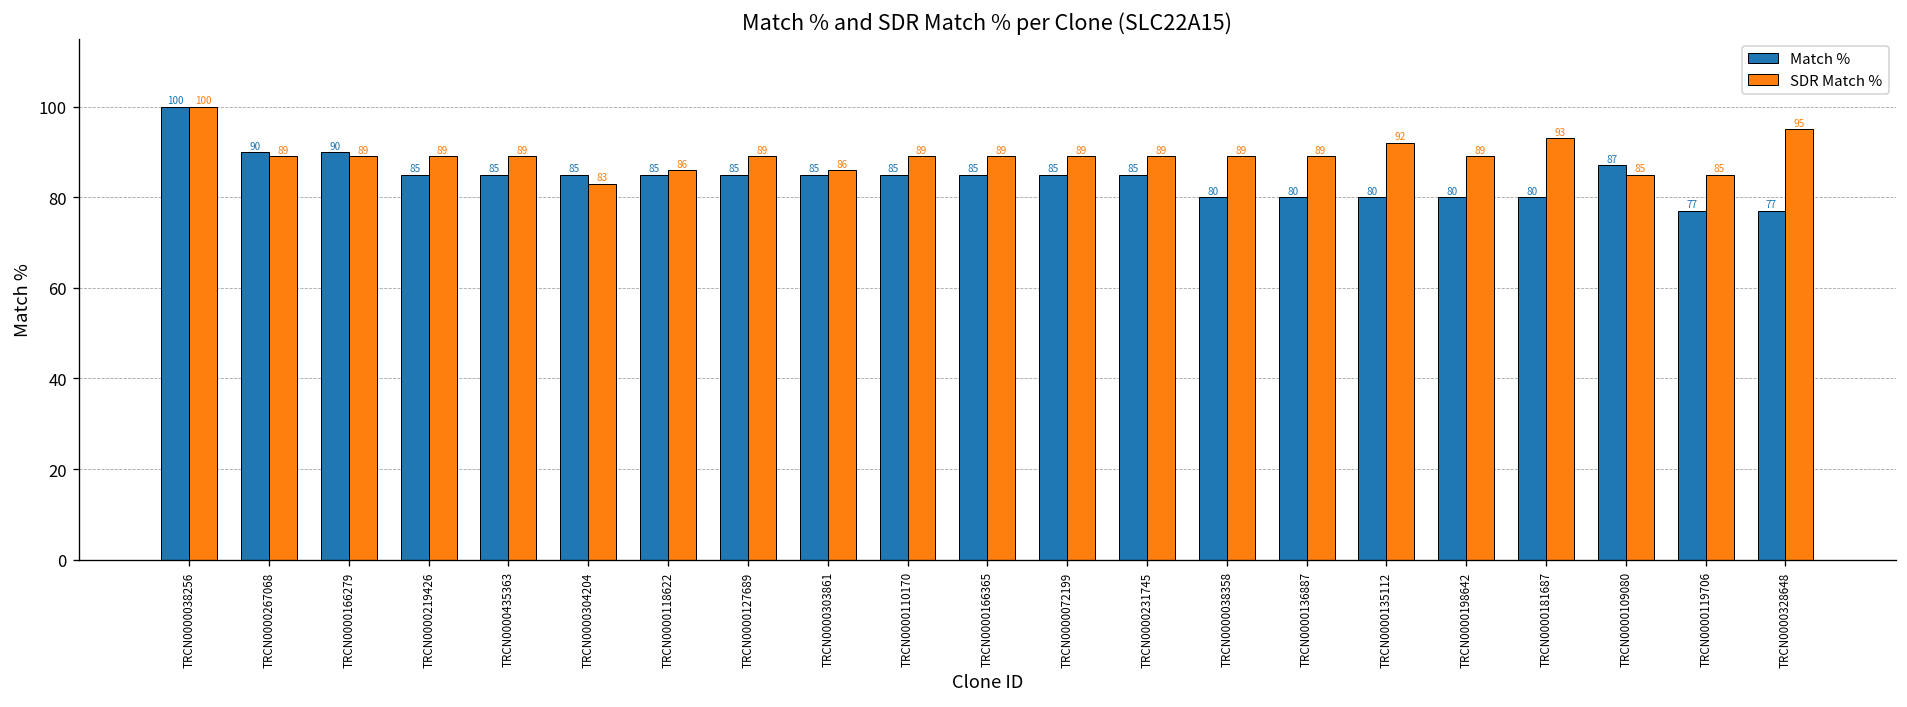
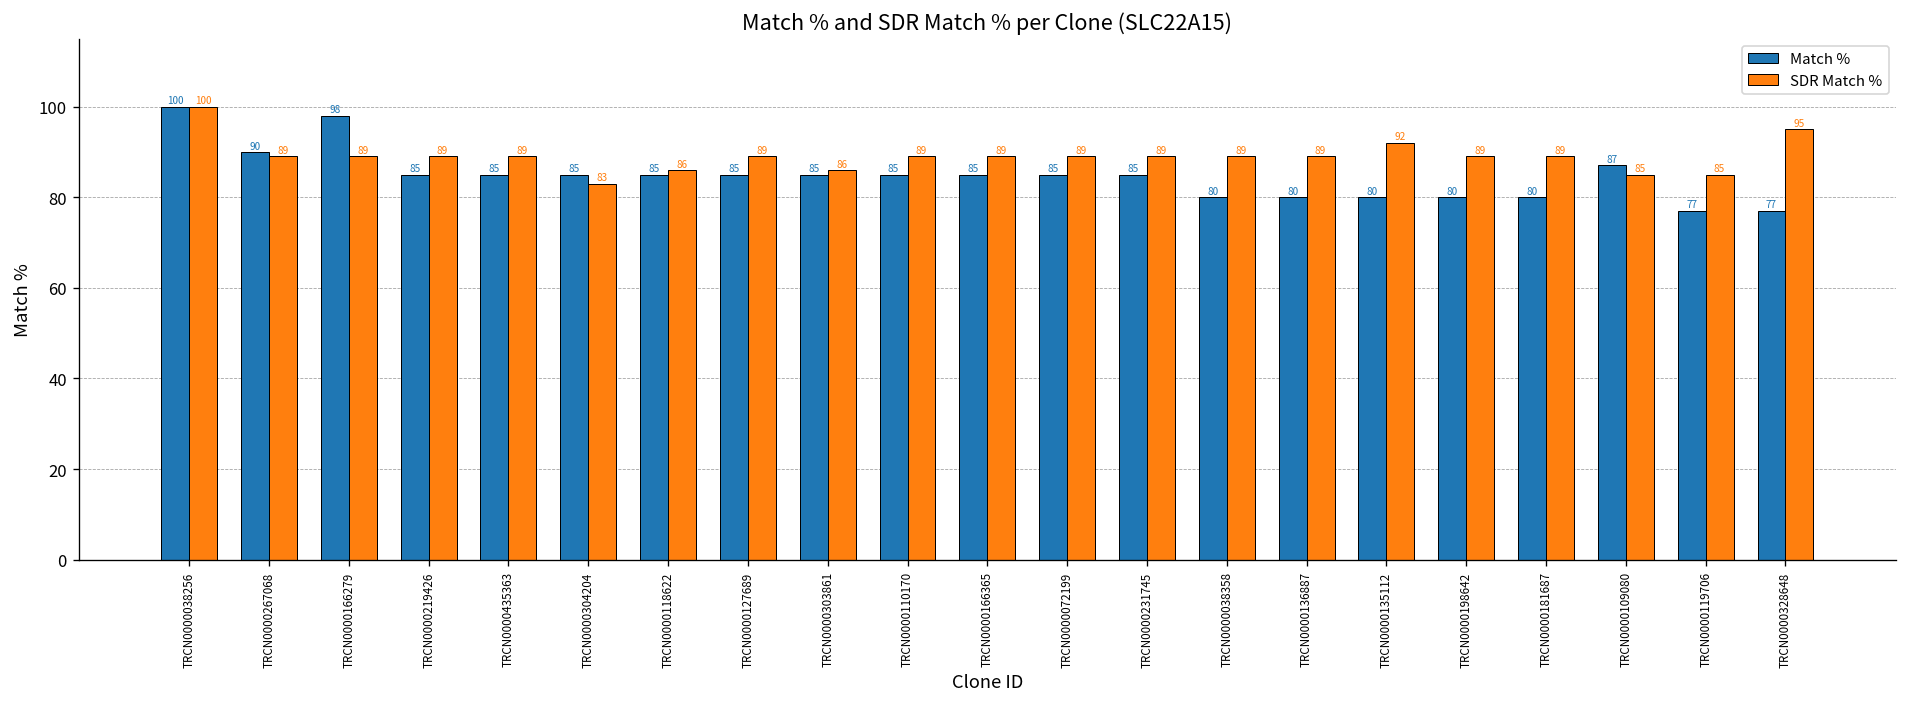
Match %, TRCN0000166279: 90 -> 98
SDR Match %, TRCN0000181687: 93 -> 89
